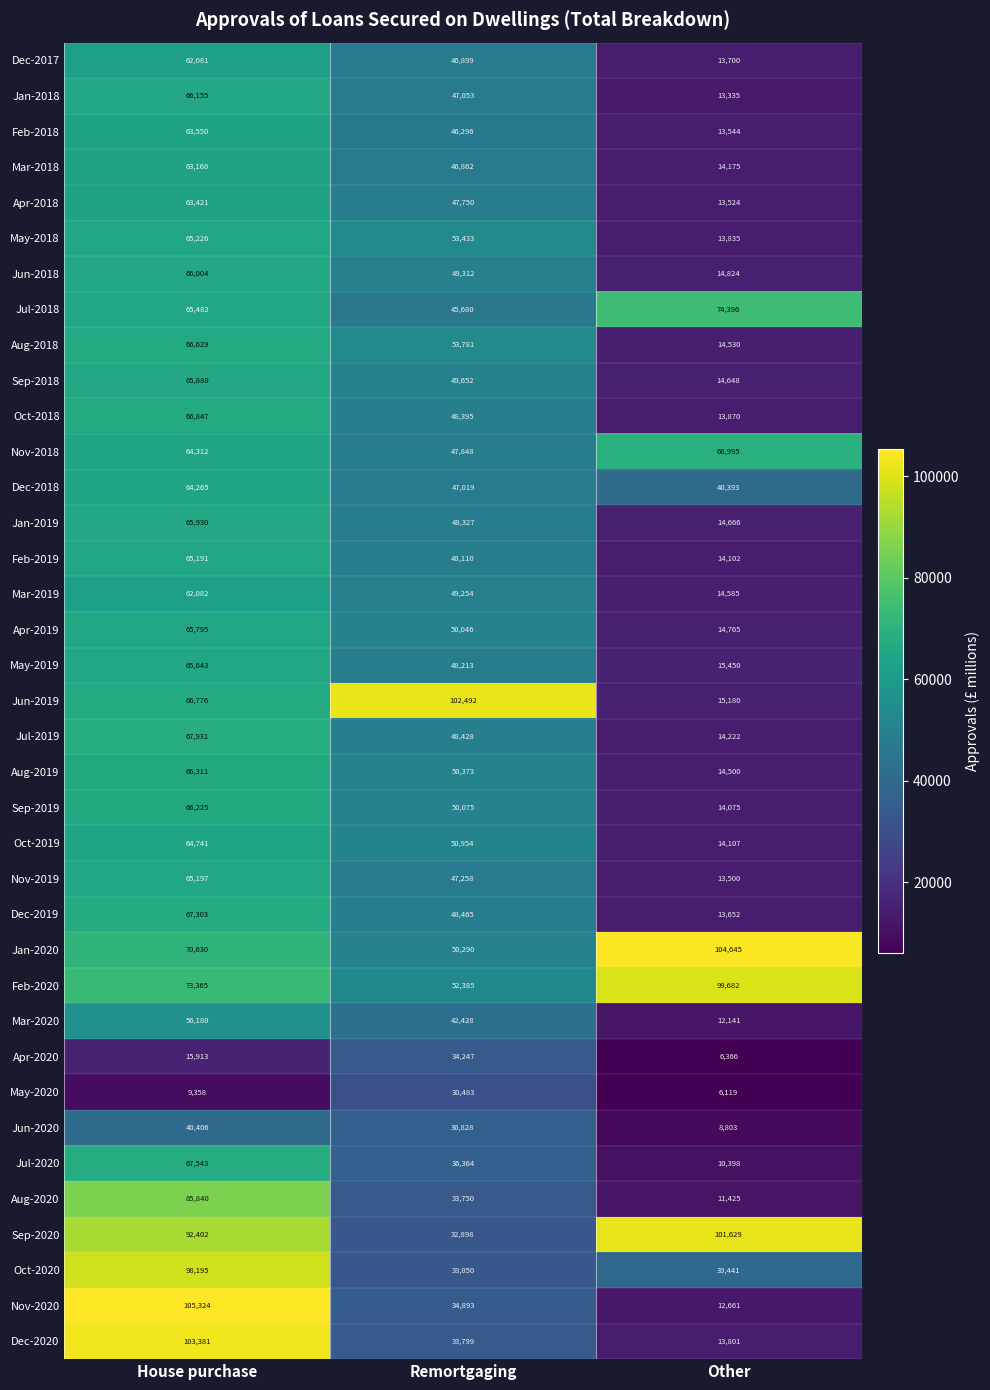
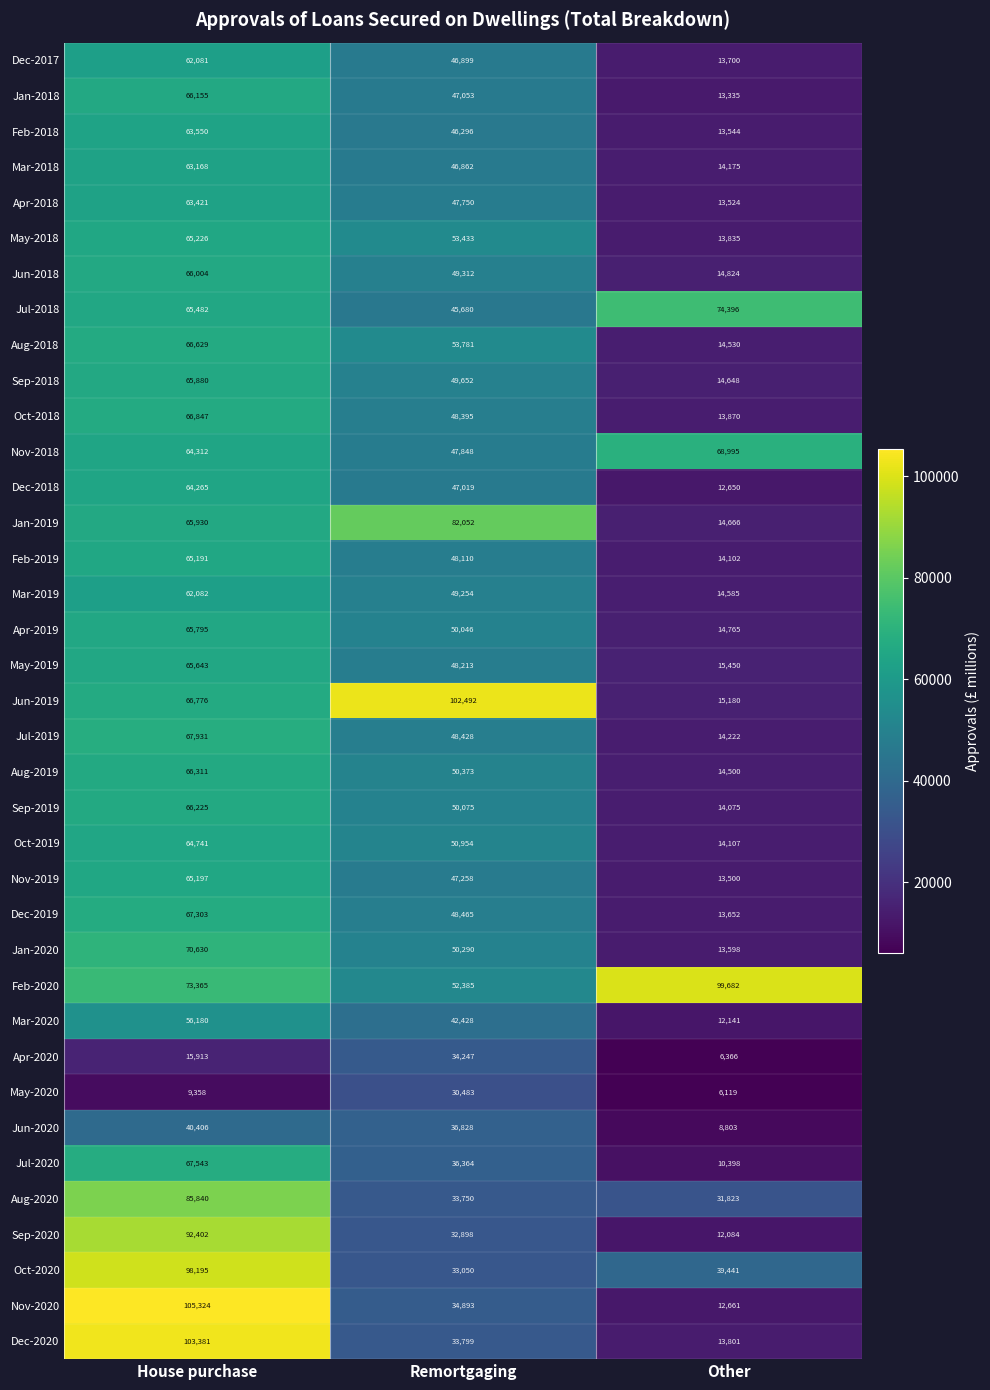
Dec-2018, Other: 40,393 -> 12,650
Jan-2019, Remortgaging: 48,327 -> 82,052
Jan-2020, Other: 104,645 -> 13,598
Aug-2020, Other: 11,425 -> 31,823
Sep-2020, Other: 101,629 -> 12,084
